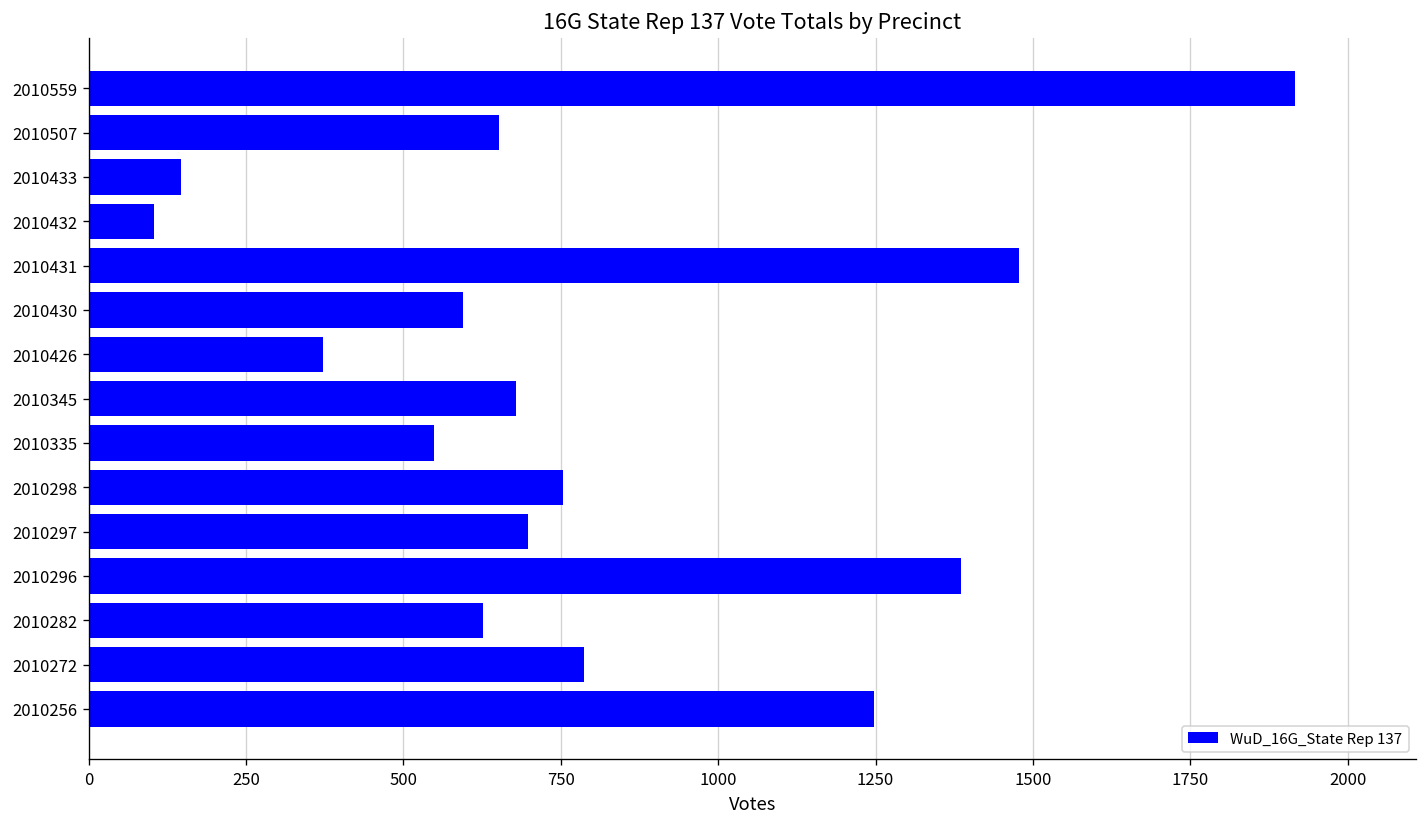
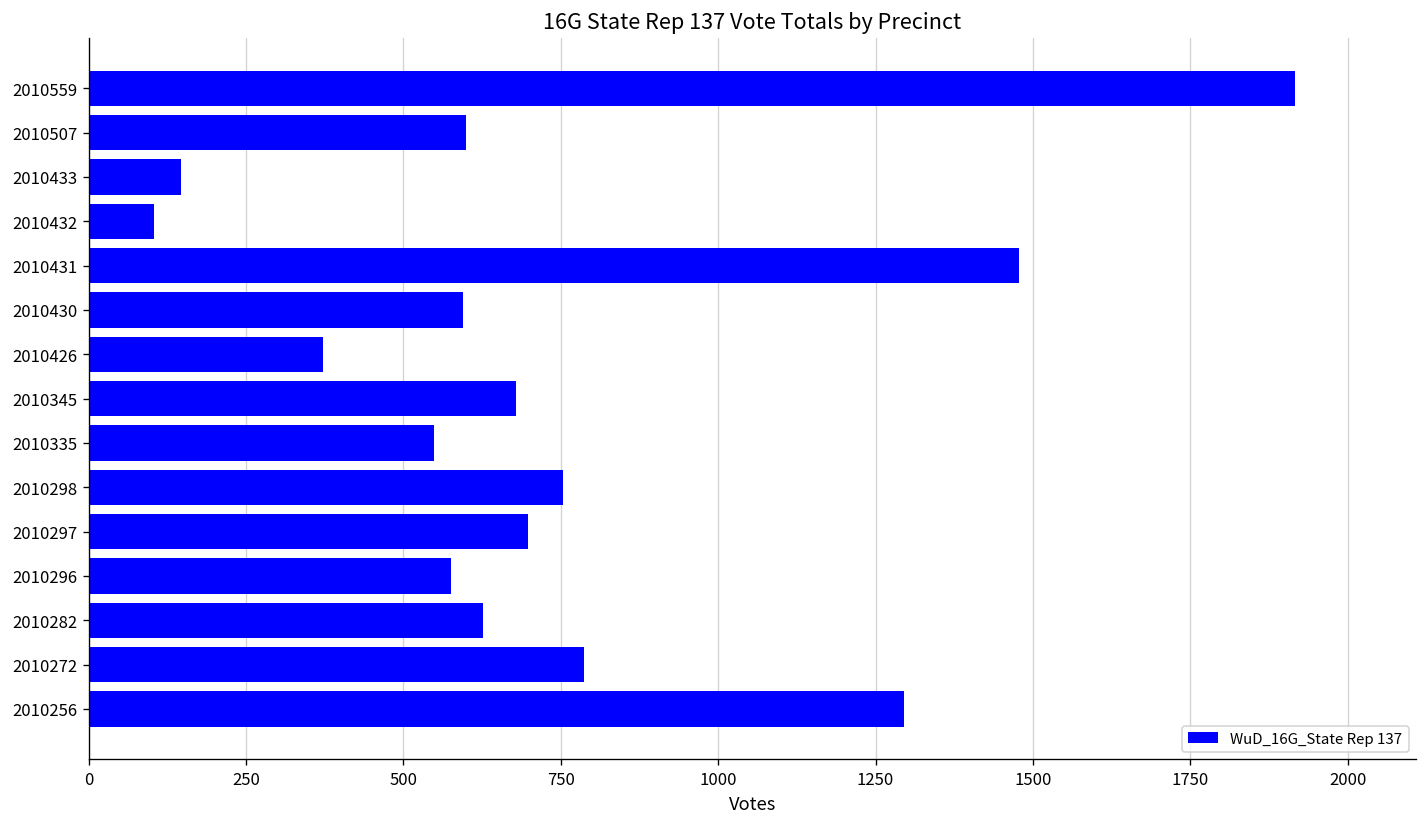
2010507: 650 -> 600
2010296: 1390 -> 580
2010256: 1250 -> 1300
